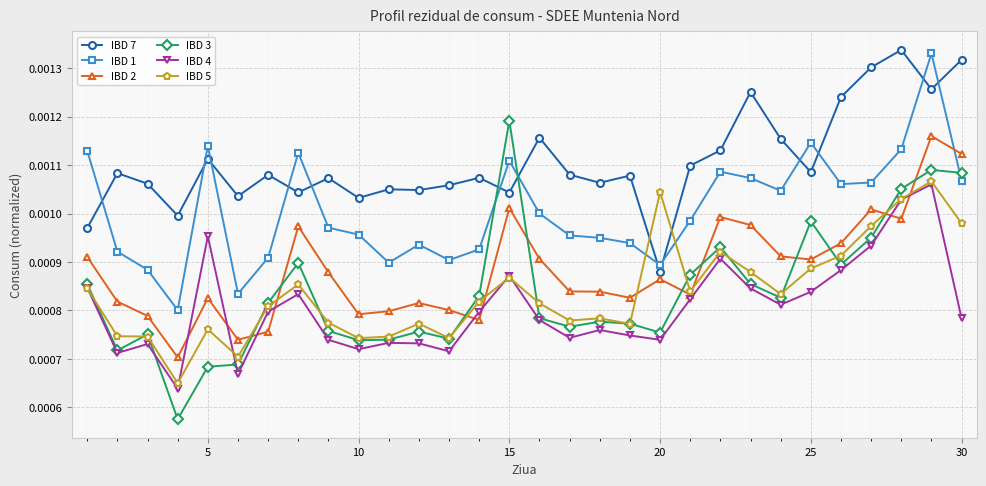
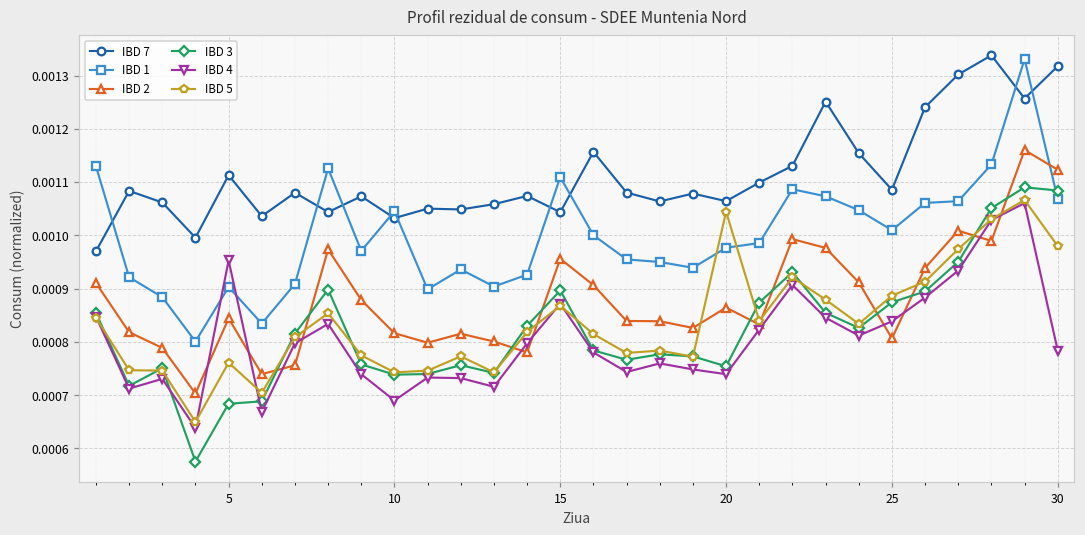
IBD 1, 5: 0.00114 -> 0.00090
IBD 2, 5: 0.00083 -> 0.00084
IBD 1, 10: 0.00096 -> 0.00105
IBD 2, 10: 0.00079 -> 0.00082
IBD 4, 10: 0.00072 -> 0.00069
IBD 2, 15: 0.00101 -> 0.00096
IBD 3, 15: 0.00119 -> 0.00090
IBD 7, 20: 0.00088 -> 0.00106
IBD 1, 20: 0.00089 -> 0.00098
IBD 1, 25: 0.00115 -> 0.00101
IBD 2, 25: 0.00091 -> 0.00081
IBD 3, 25: 0.00098 -> 0.00087
